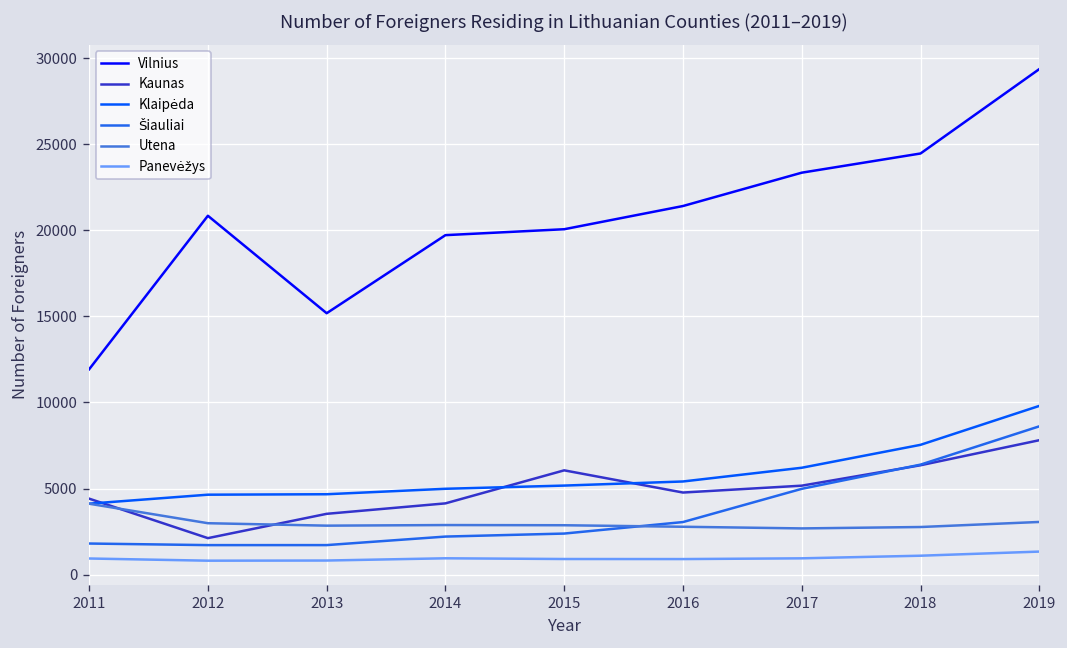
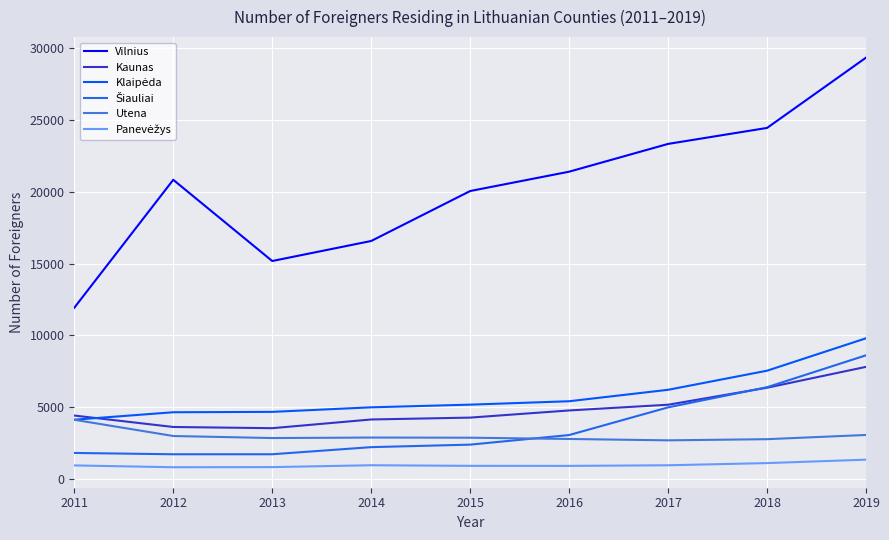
Kaunas, 2012: 2100 -> 3600
Vilnius, 2014: 19700 -> 16600
Kaunas, 2015: 6100 -> 4300
